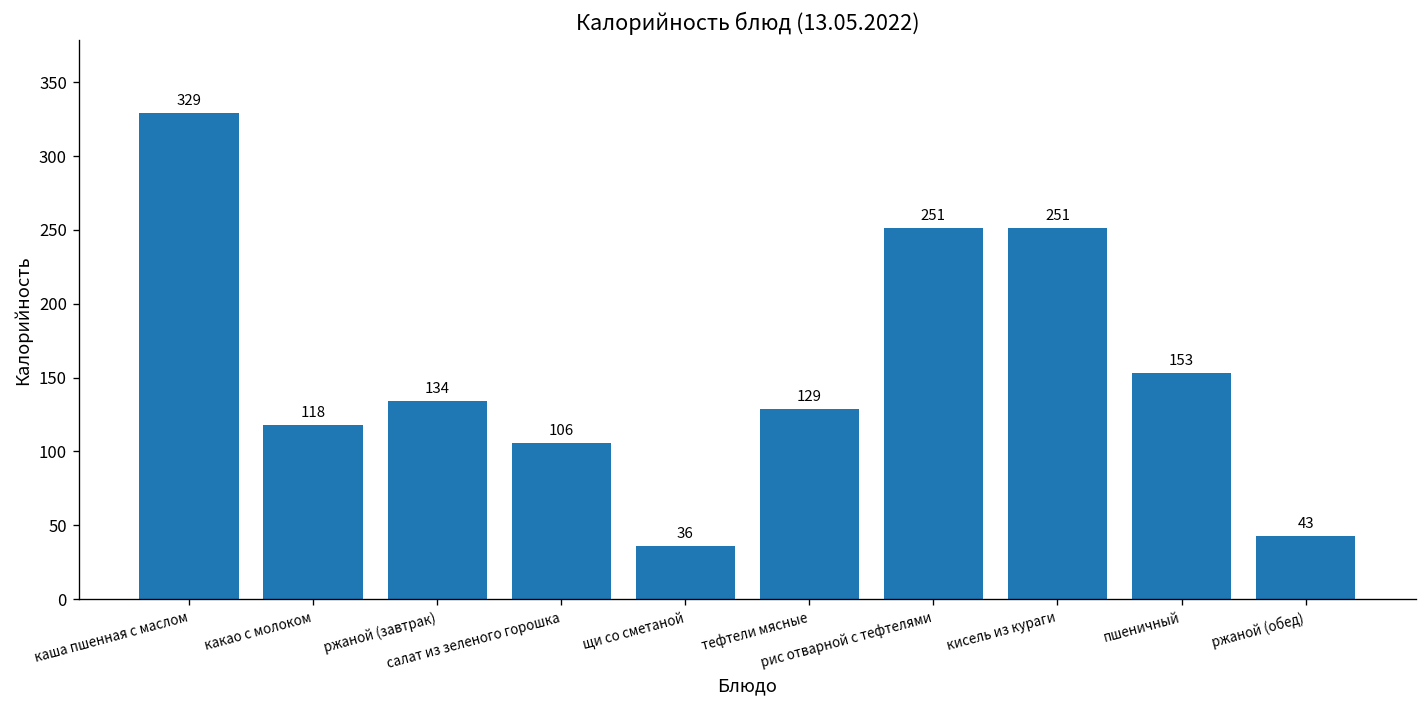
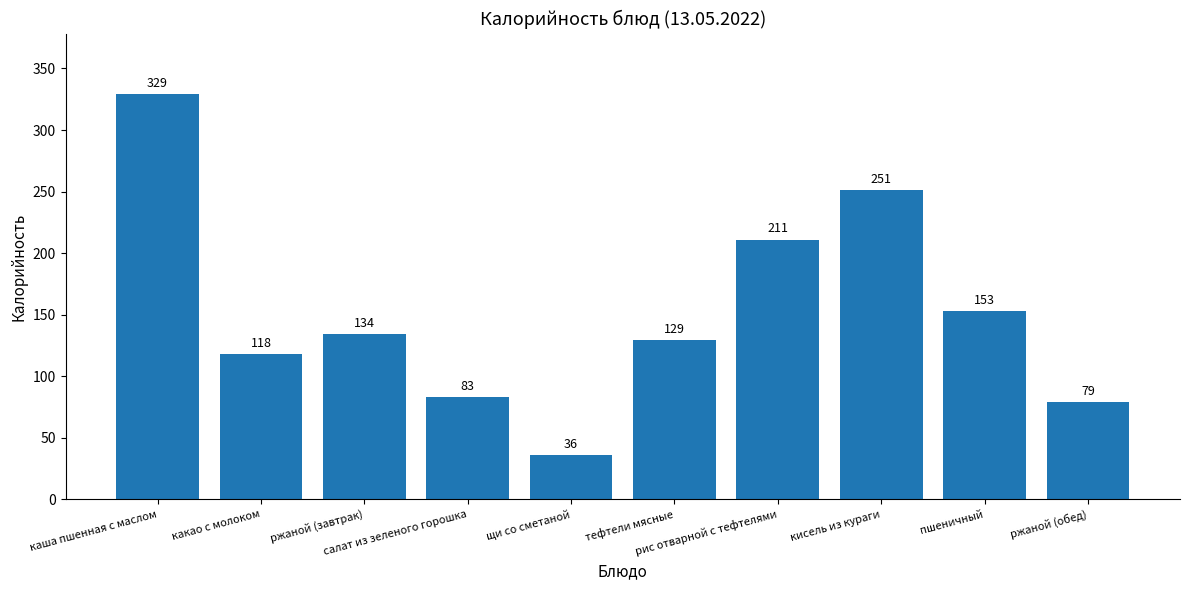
салат из зеленого горошка: 106 -> 83
рис отварной с тефтелями: 251 -> 211
ржаной (обед): 43 -> 79
